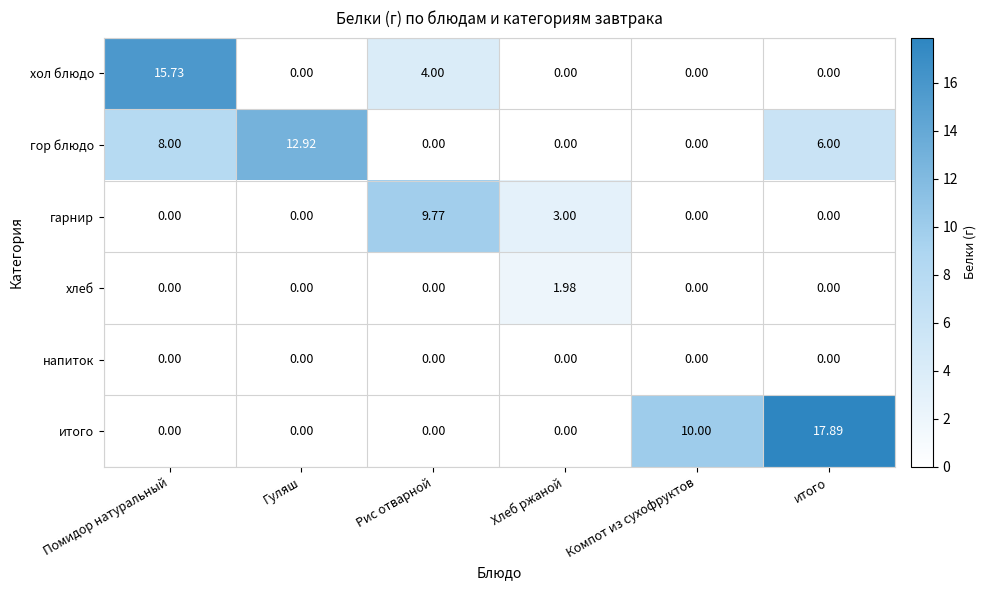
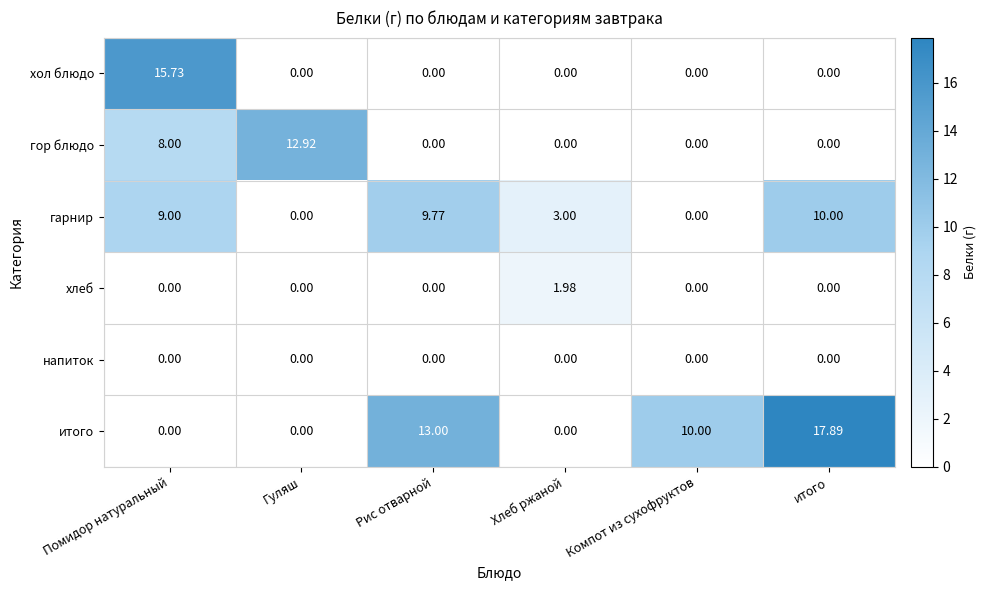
хол блюдо, Рис отварной: 4.00 -> 0.00
гор блюдо, итого: 6.00 -> 0.00
гарнир, Помидор натуральный: 0.00 -> 9.00
гарнир, итого: 0.00 -> 10.00
итого, Рис отварной: 0.00 -> 13.00
